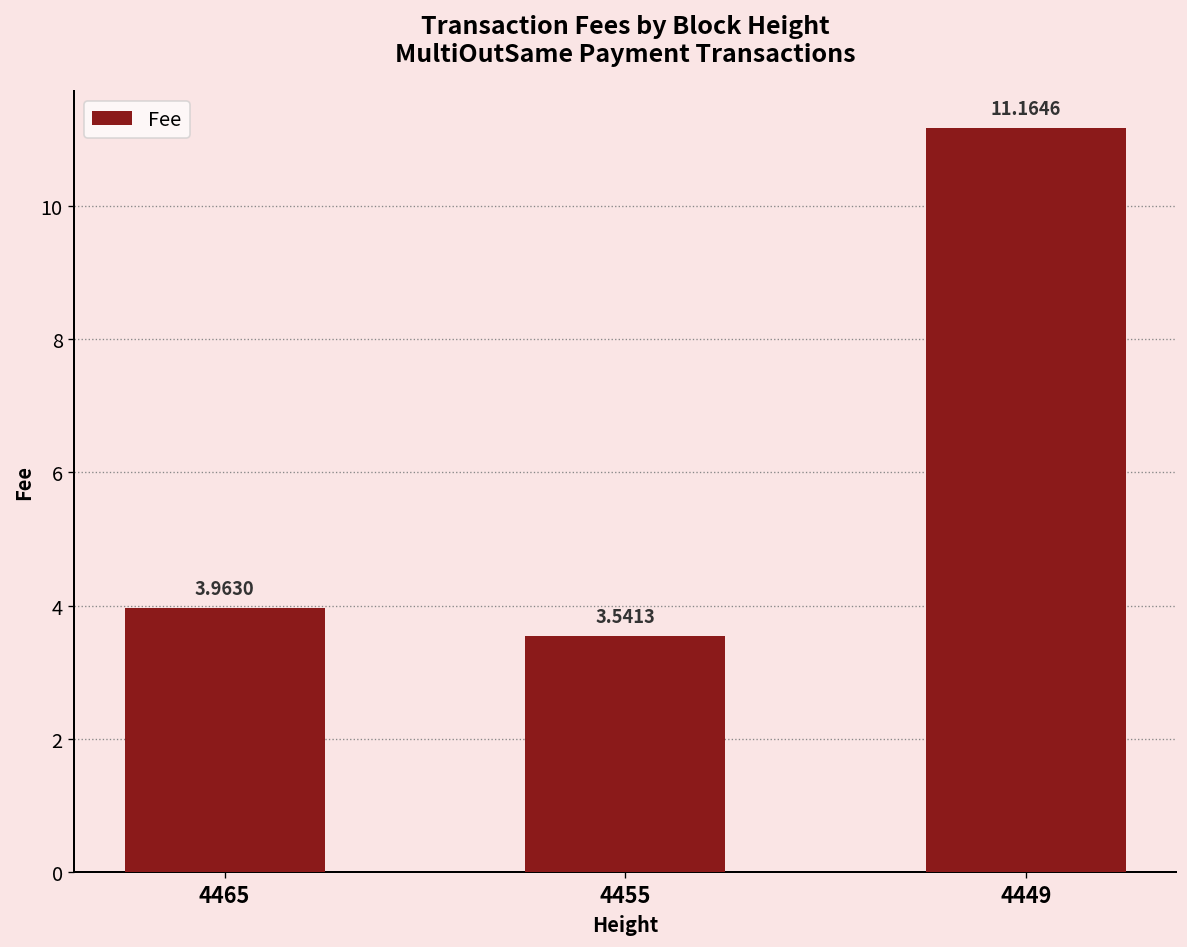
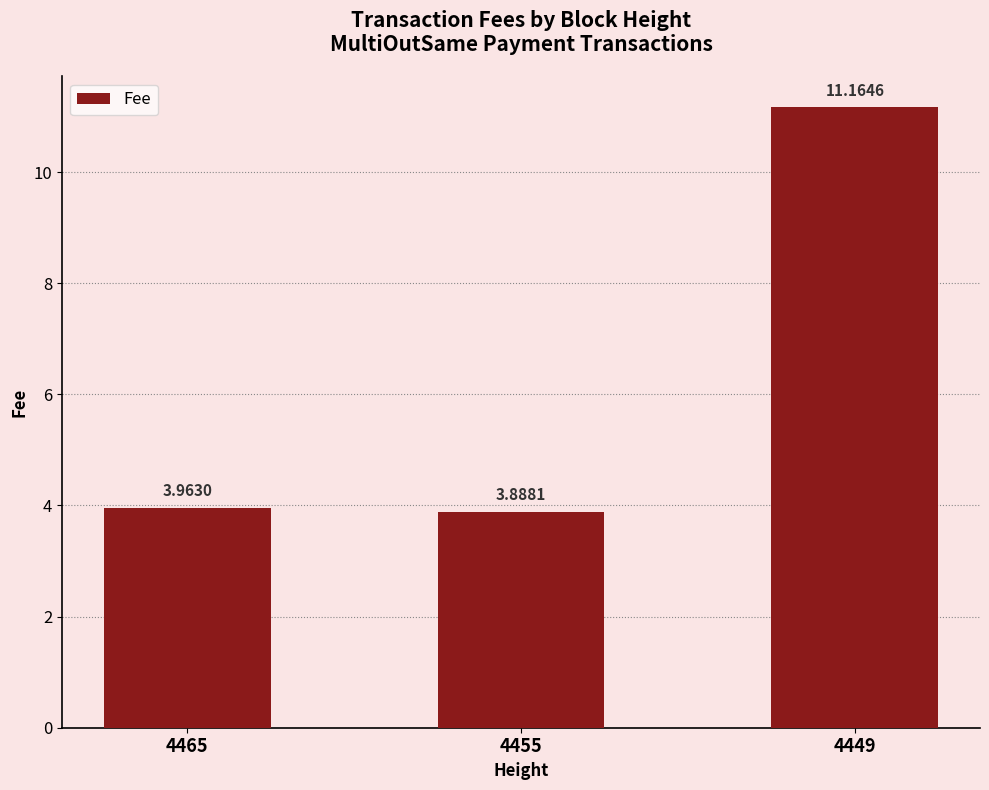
4455: 3.5413 -> 3.8881
